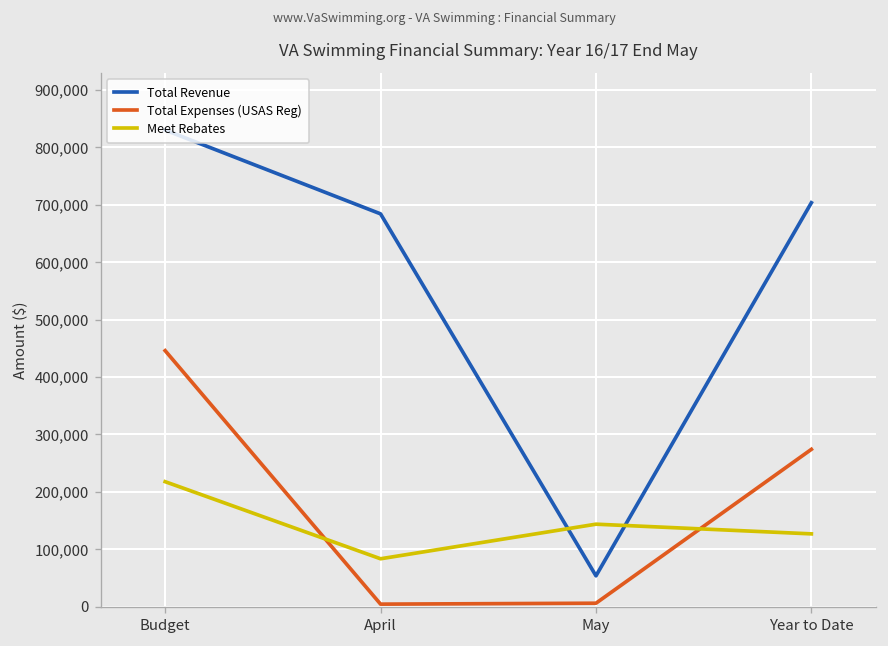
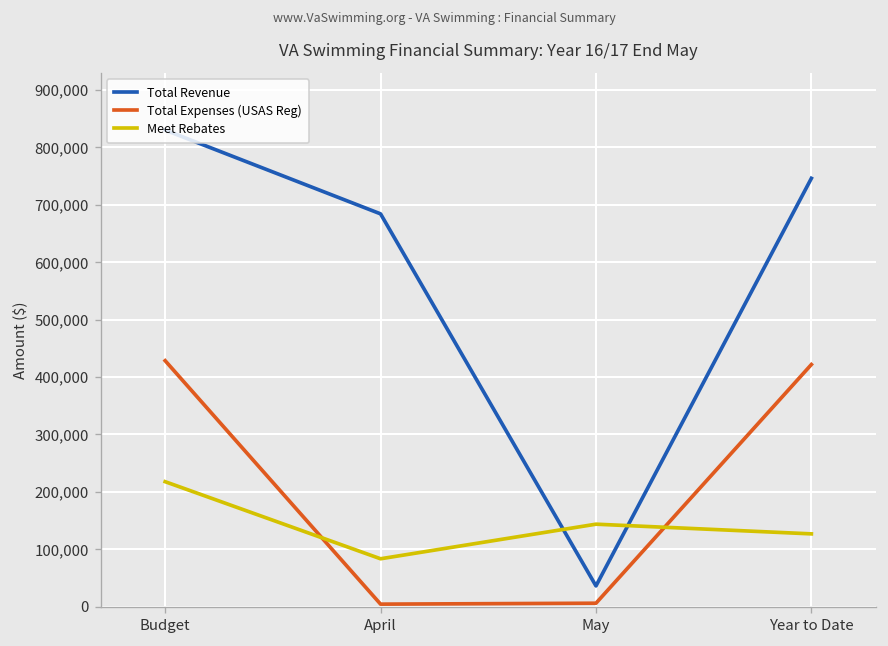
Total Expenses (USAS Reg), Budget: 450,000 -> 430,000
Total Revenue, May: 50,000 -> 40,000
Total Revenue, Year to Date: 700,000 -> 750,000
Total Expenses (USAS Reg), Year to Date: 270,000 -> 420,000
